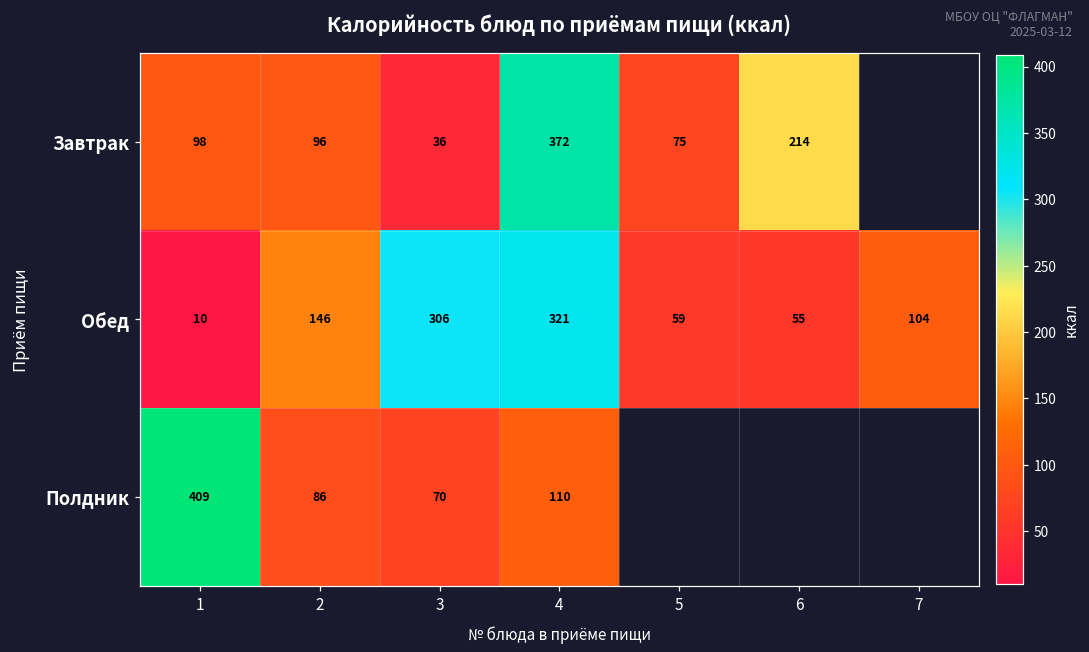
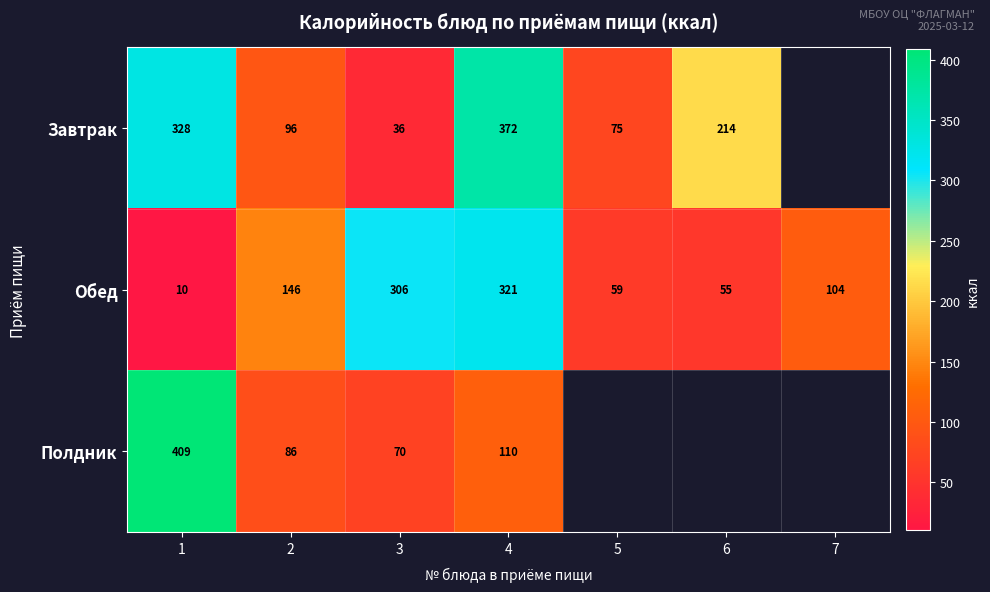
Завтрак, 1: 98 -> 328
